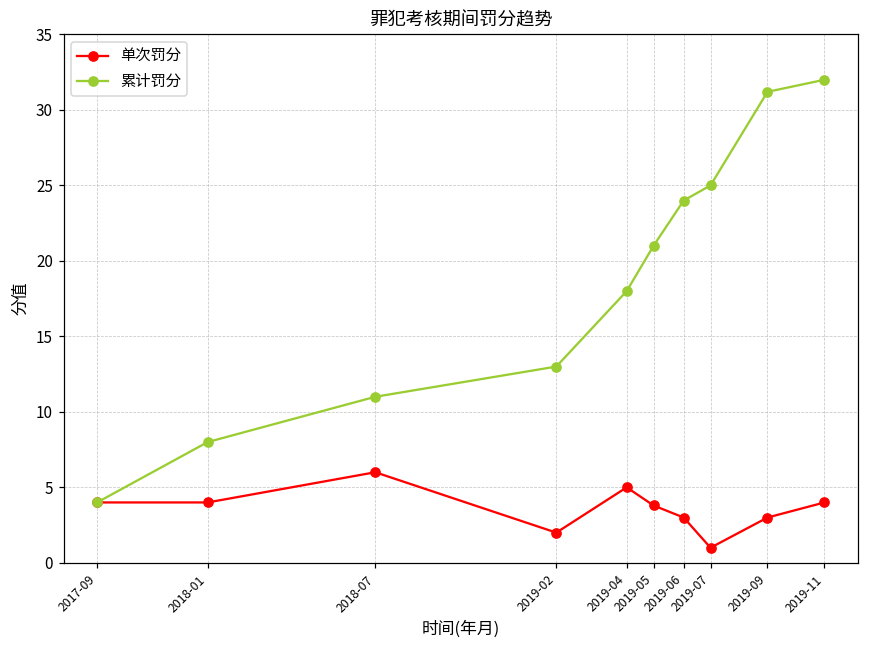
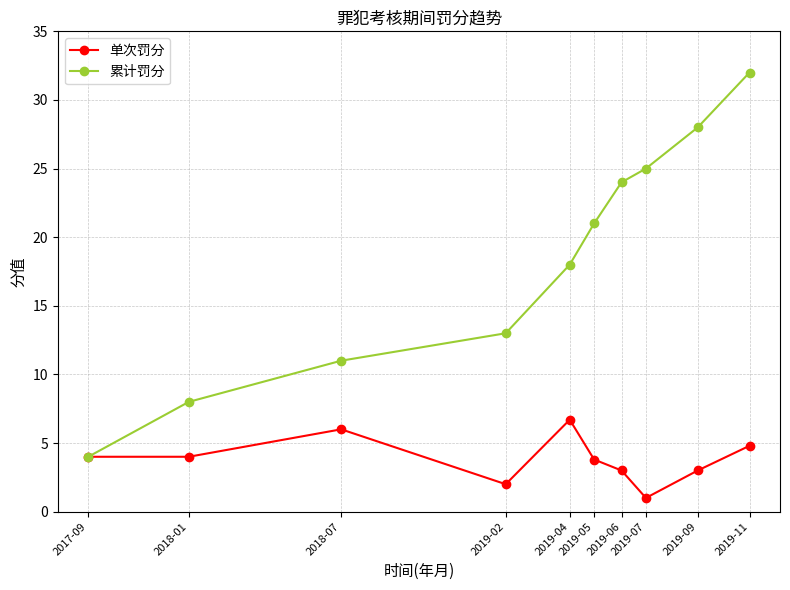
单次罚分, 2019-04: 5.0 -> 6.7
累计罚分, 2019-09: 31.2 -> 28.0
单次罚分, 2019-11: 4.0 -> 4.8
